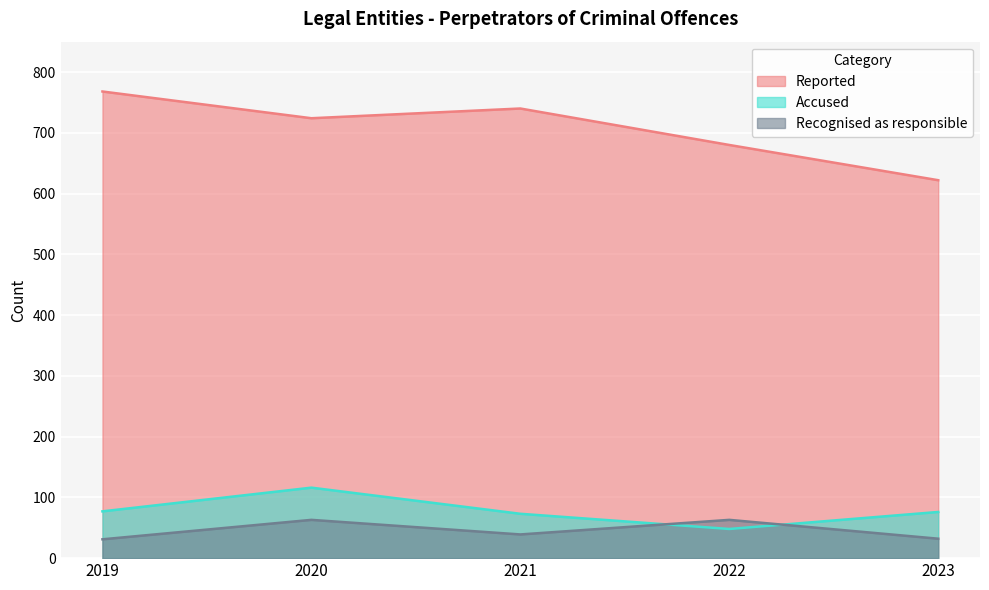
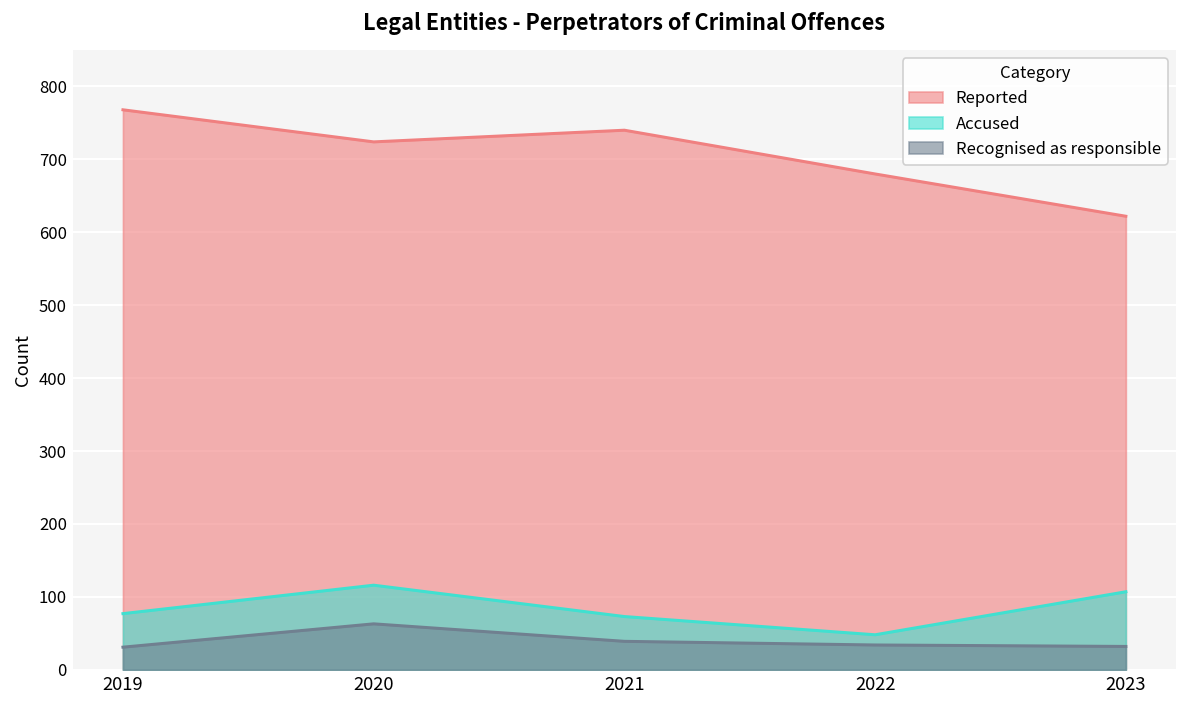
Recognised as responsible, 2022: 60 -> 30
Accused, 2023: 80 -> 110
